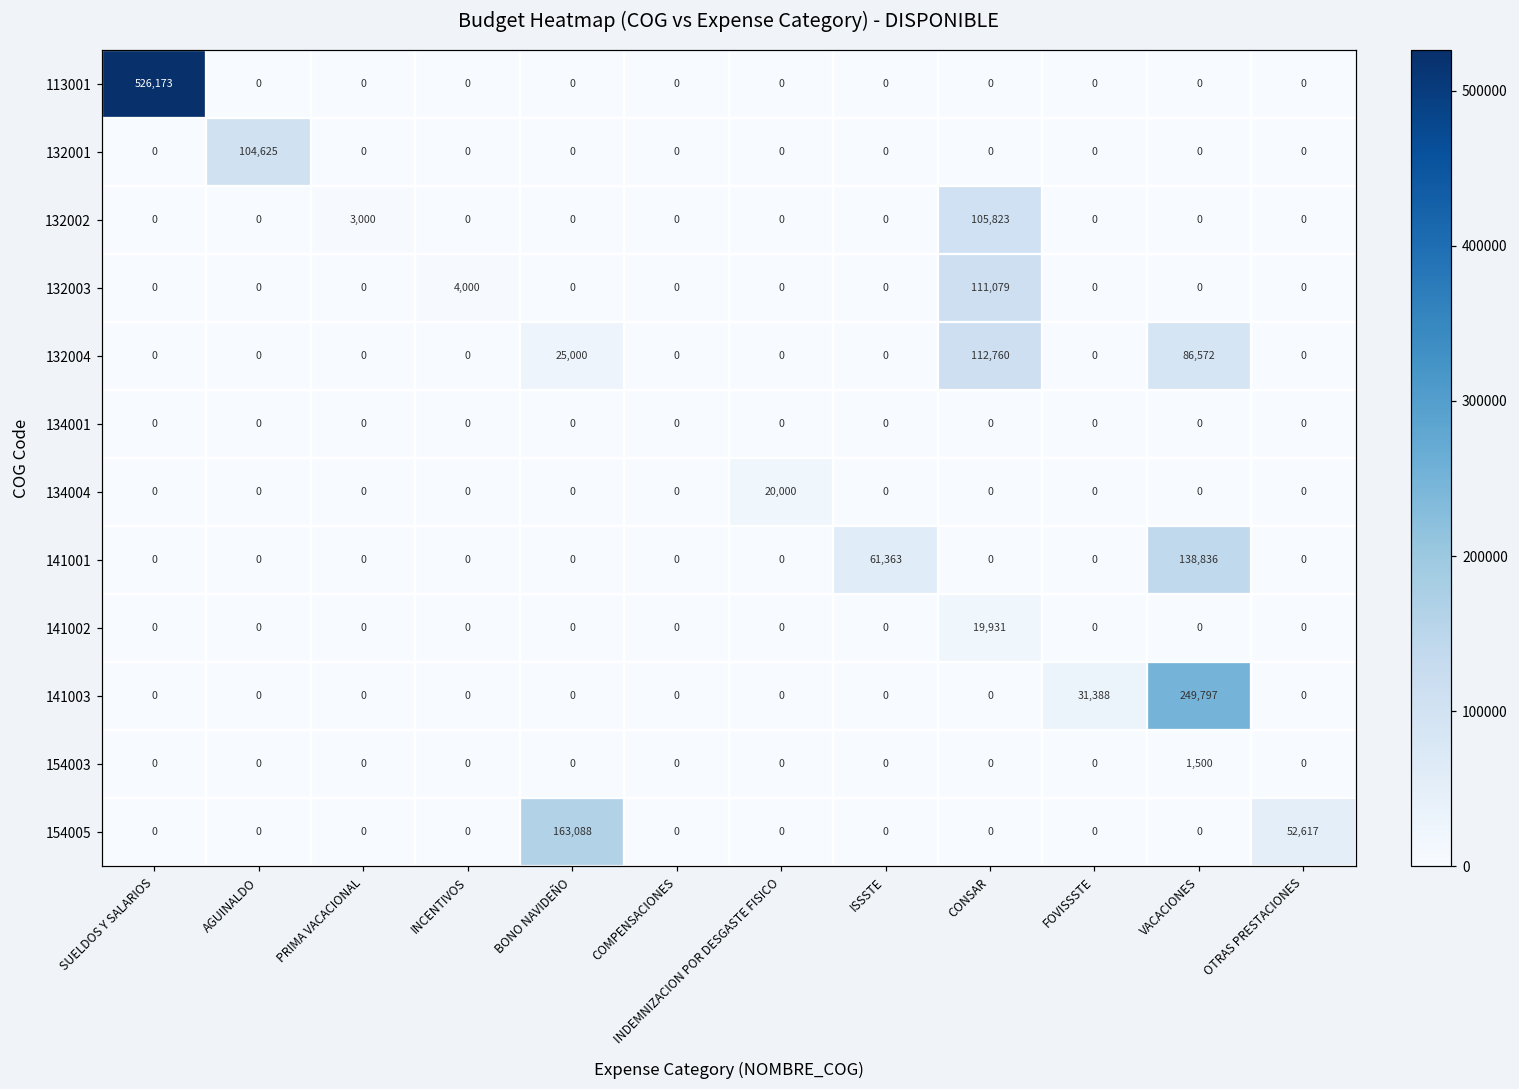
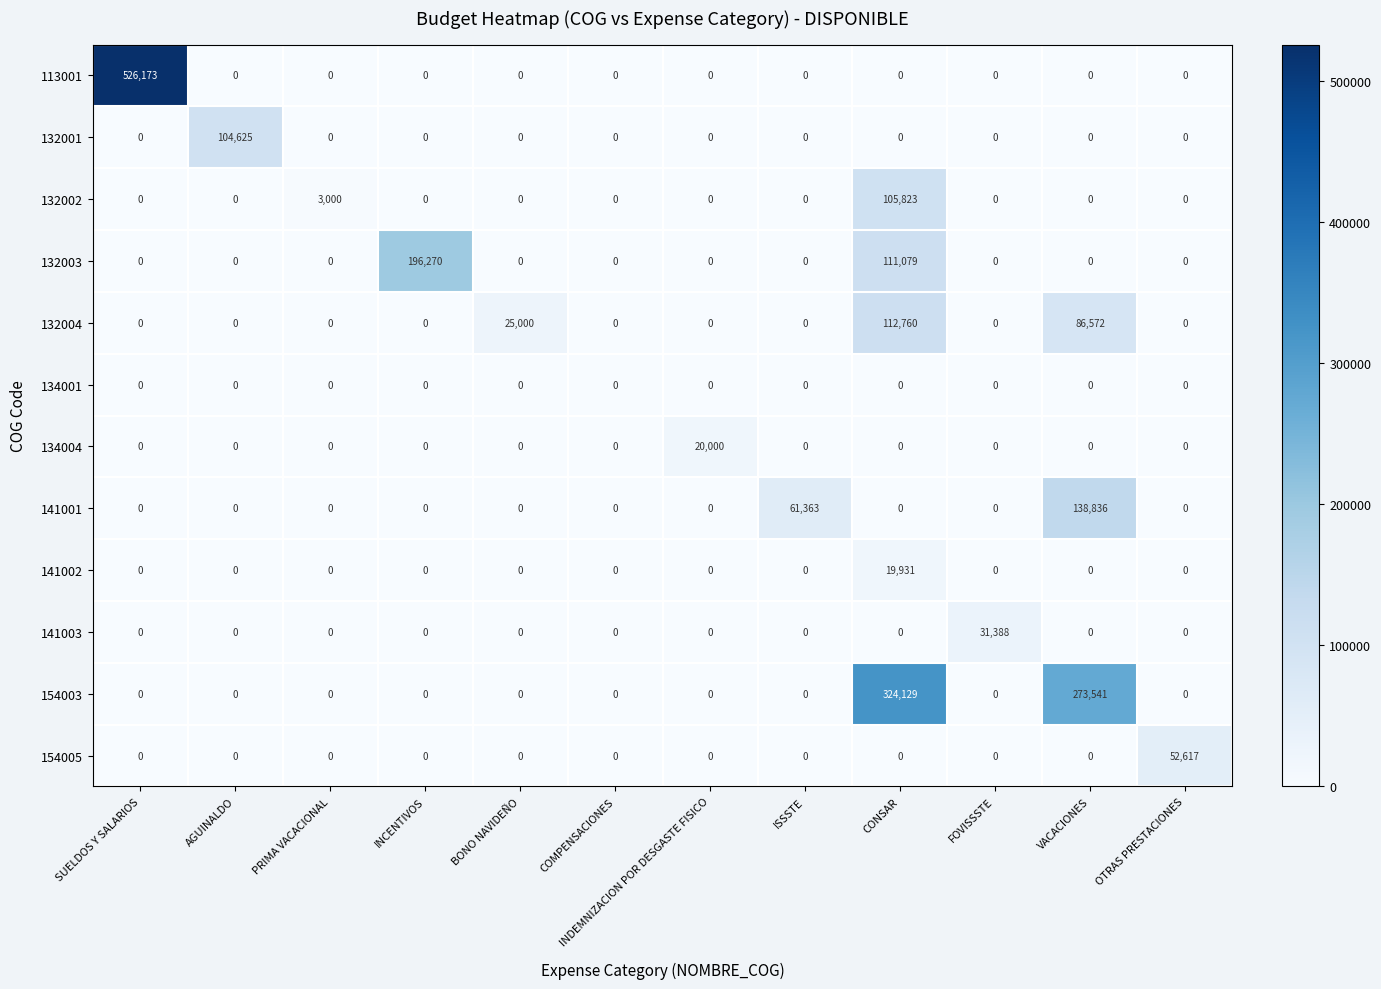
132003, INCENTIVOS: 4,000 -> 196,270
141003, VACACIONES: 249,797 -> 0
154003, CONSAR: 0 -> 324,129
154003, VACACIONES: 1,500 -> 273,541
154005, BONO NAVIDEÑO: 163,088 -> 0
